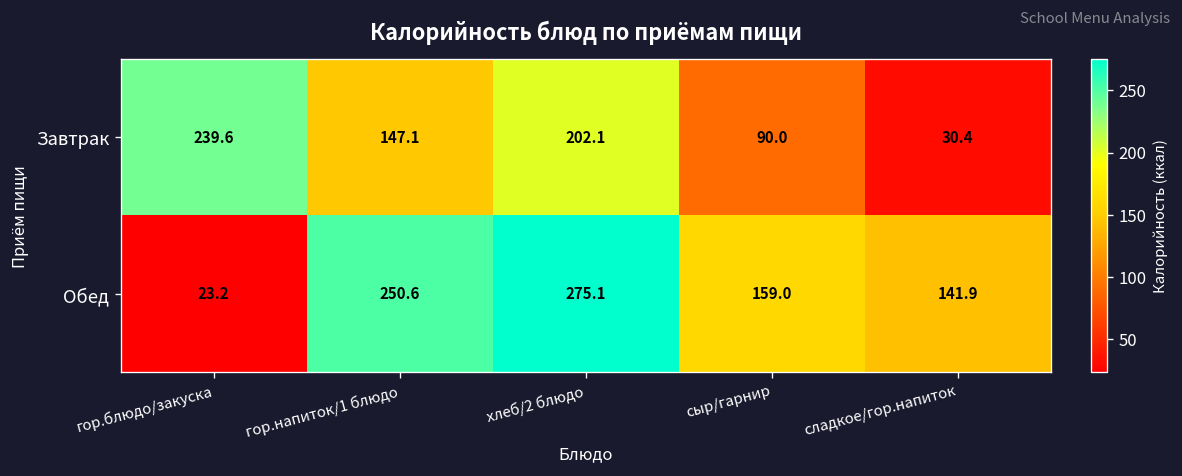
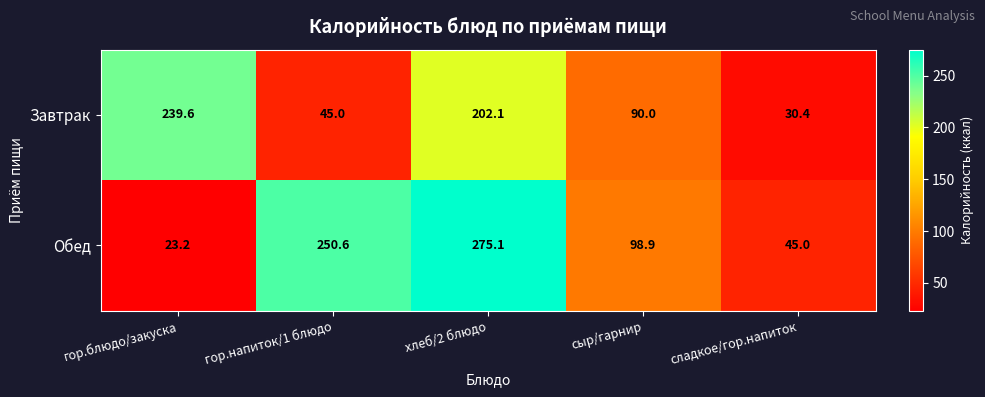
Завтрак, гор.напиток/1 блюдо: 147.1 -> 45.0
Обед, сыр/гарнир: 159.0 -> 98.9
Обед, сладкое/гор.напиток: 141.9 -> 45.0
